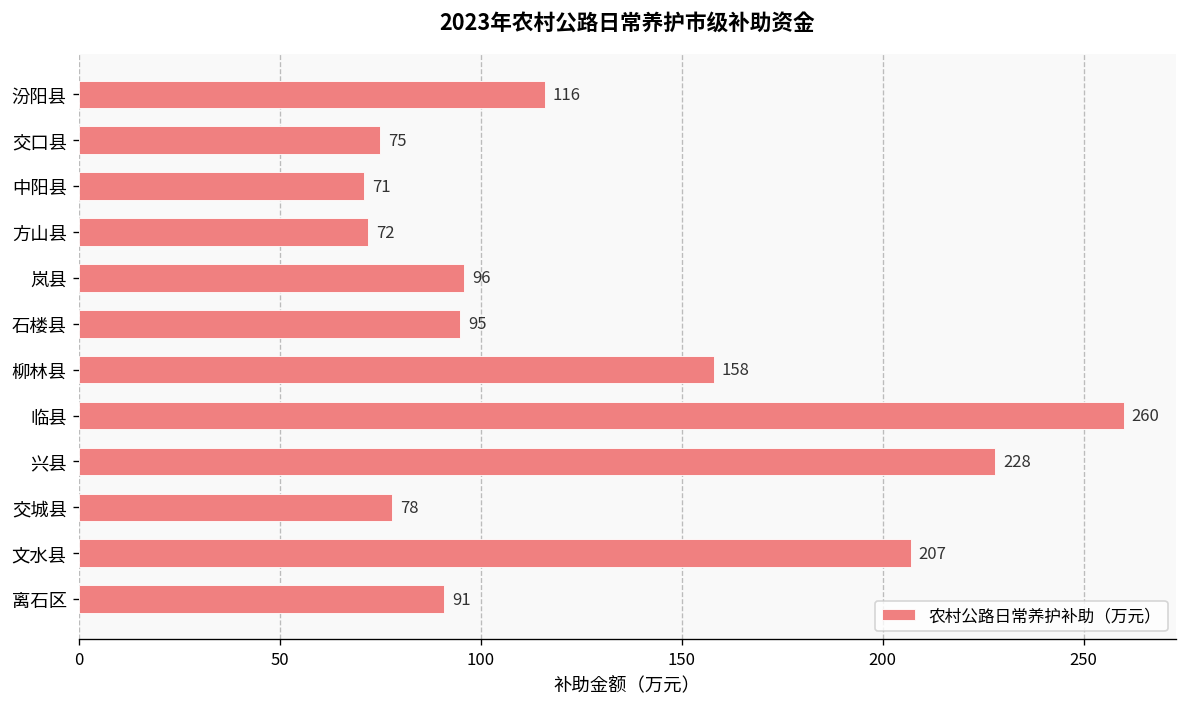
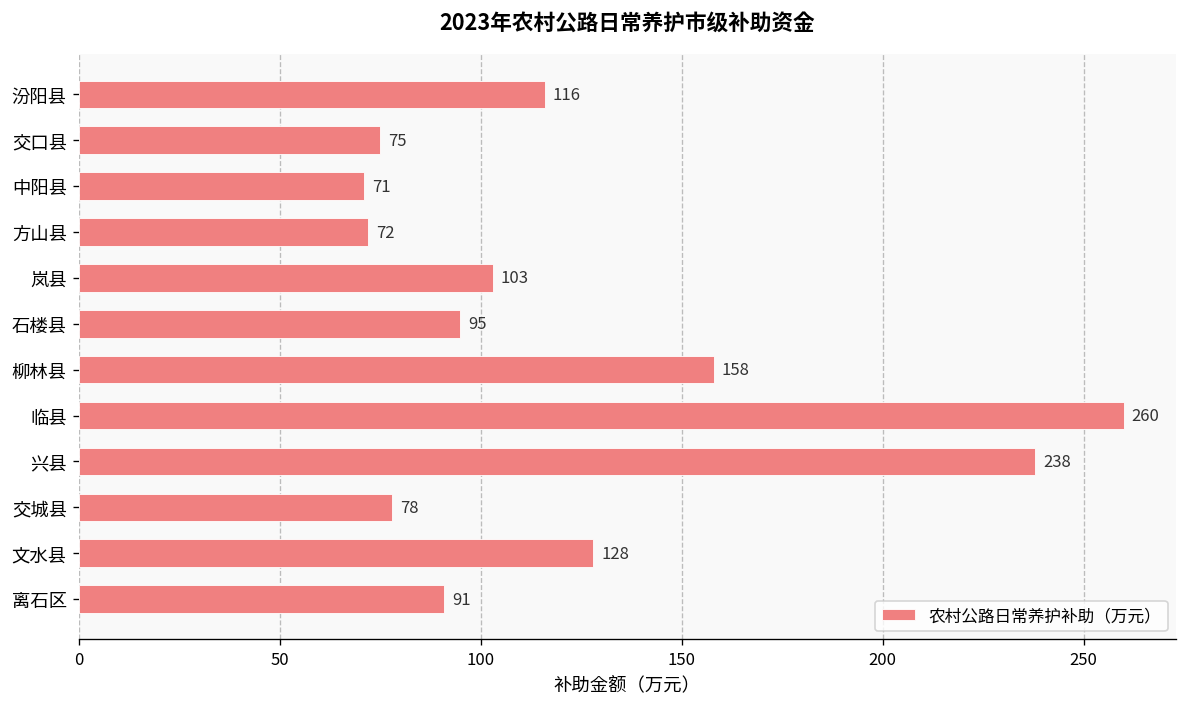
岚县: 96 -> 103
兴县: 228 -> 238
文水县: 207 -> 128
